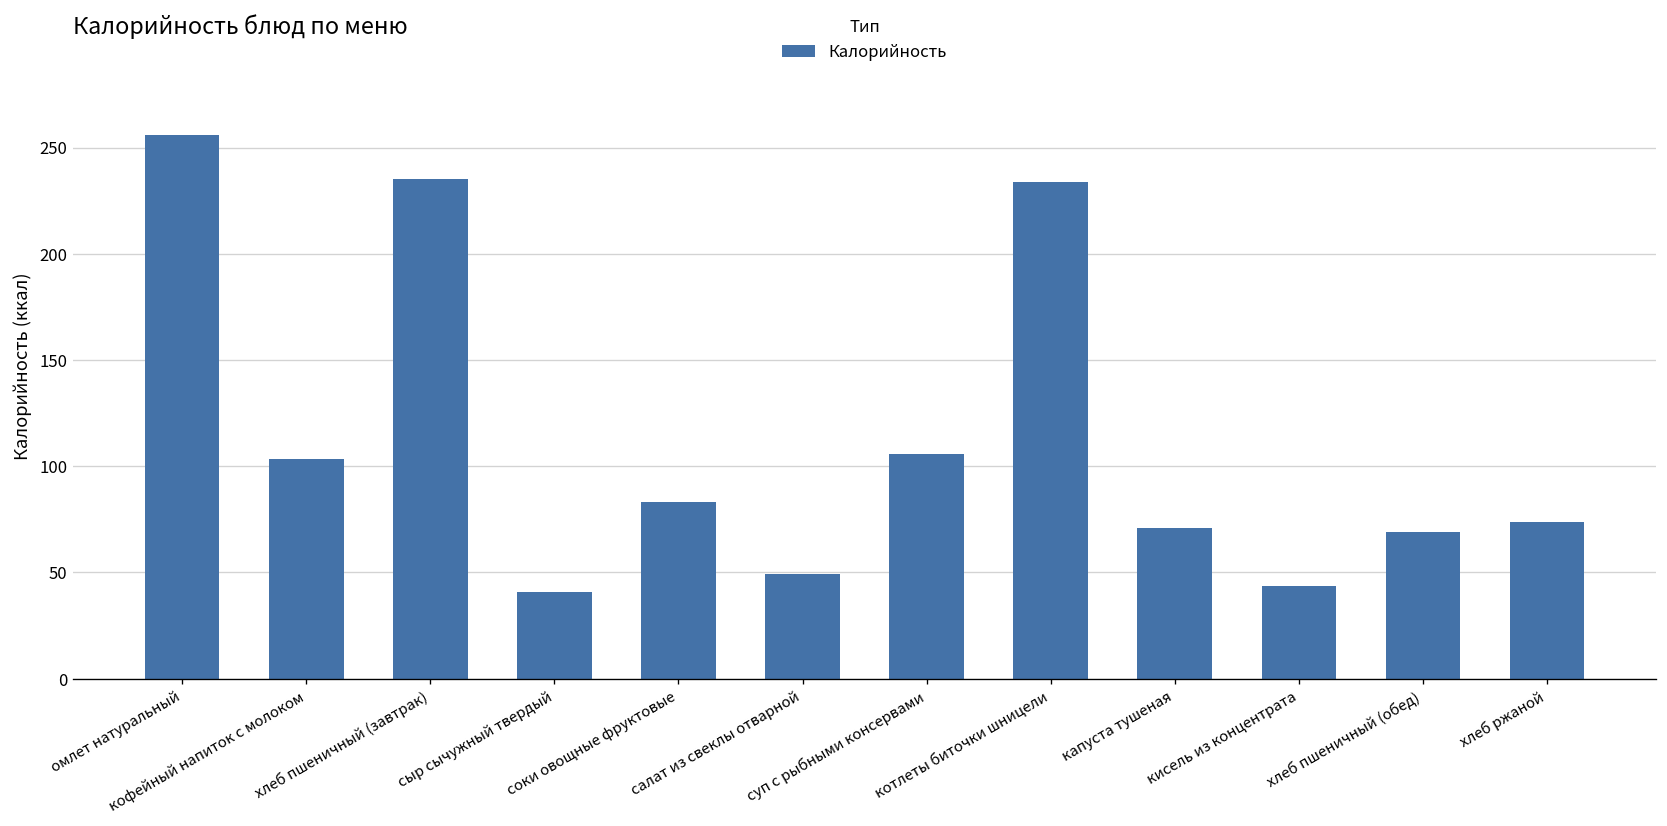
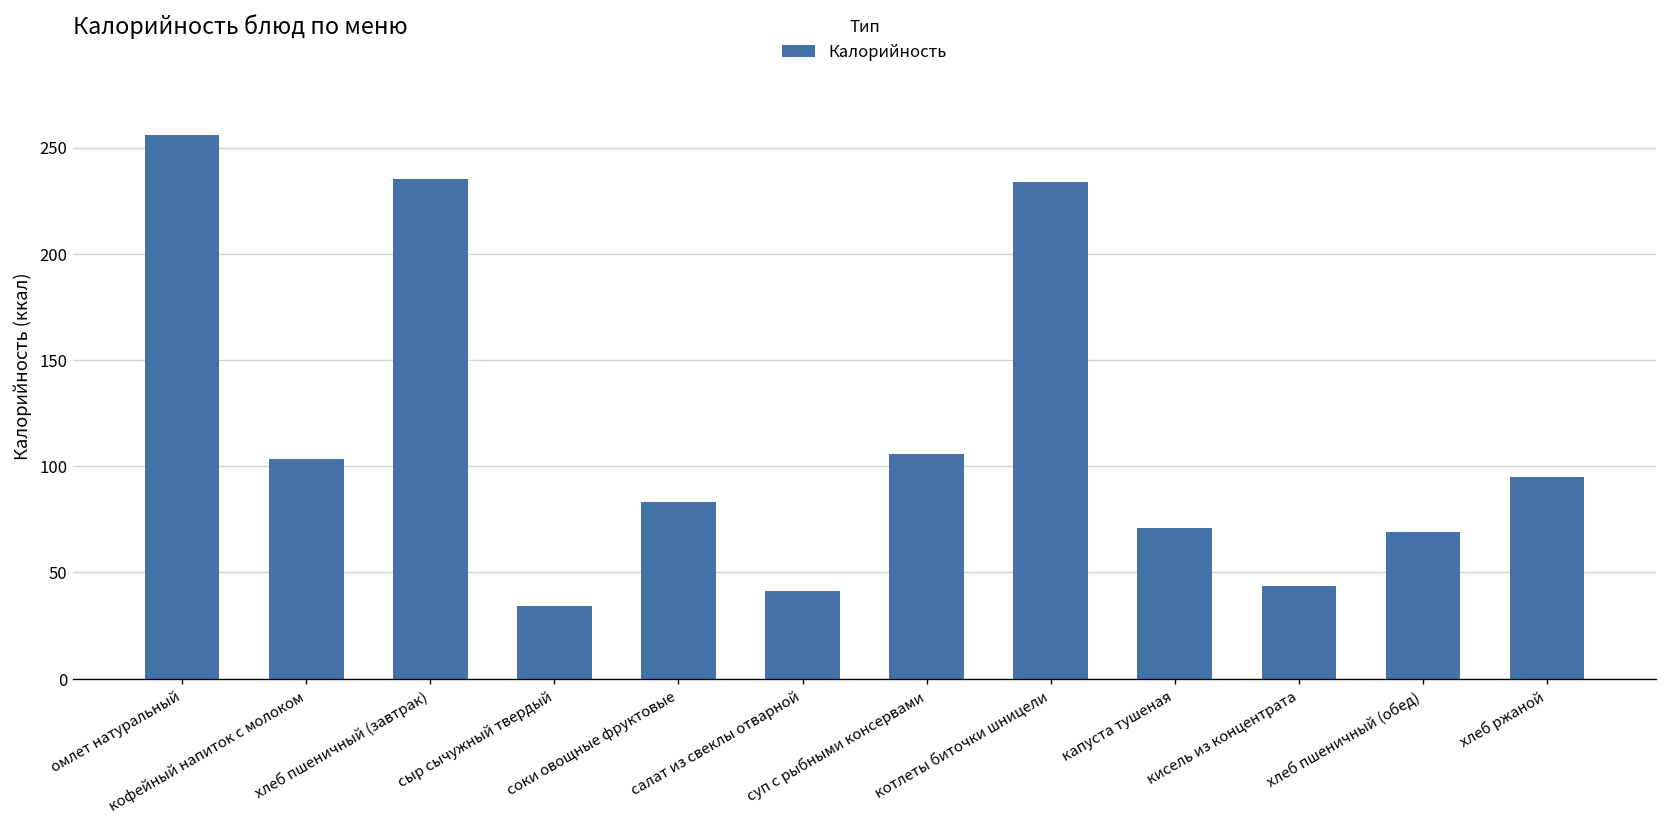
сыр сычужный твердый: 41 -> 34
салат из свеклы отварной: 49 -> 41
хлеб ржаной: 74 -> 95
